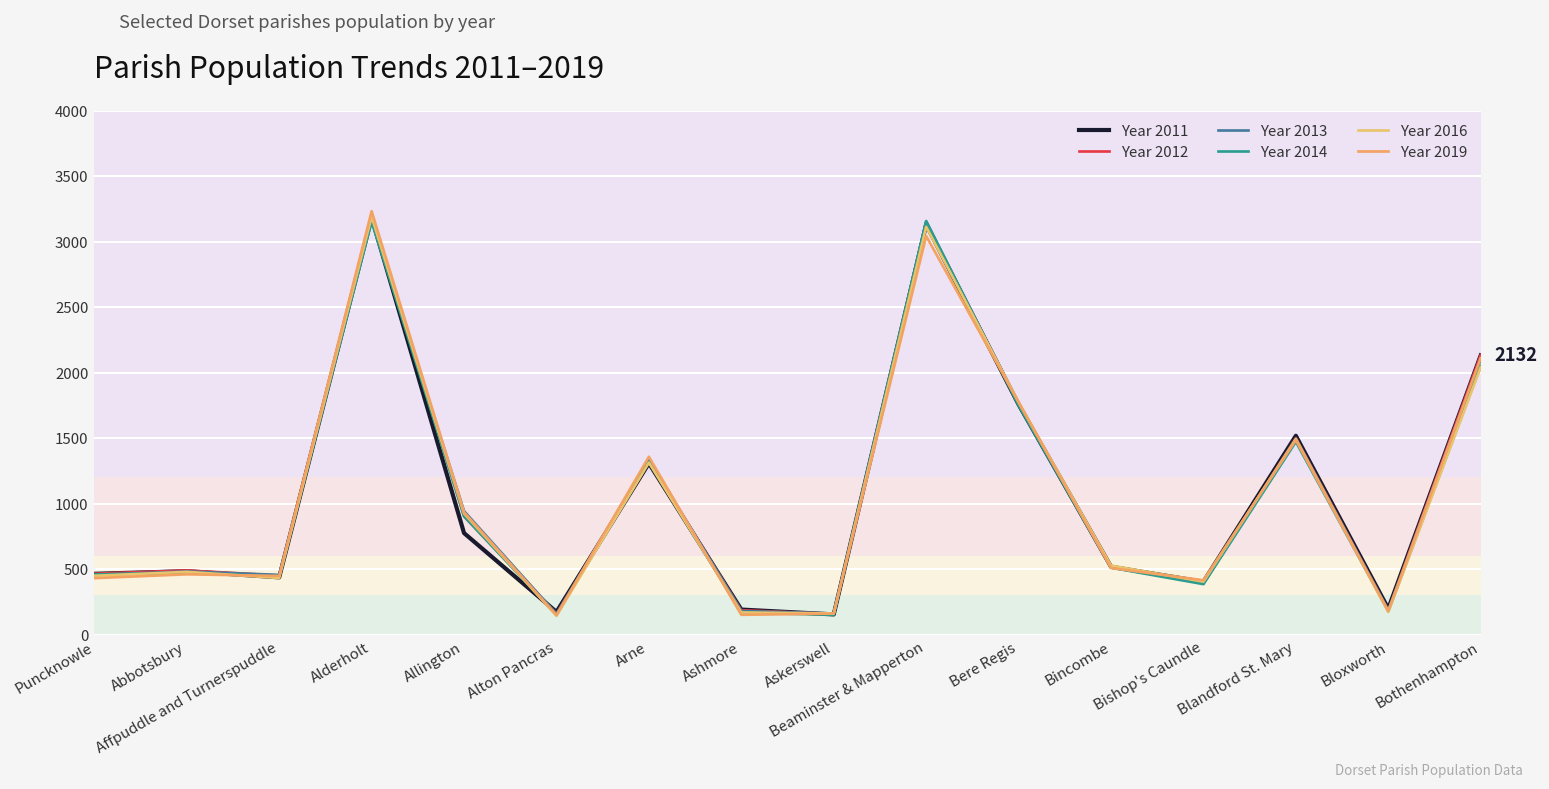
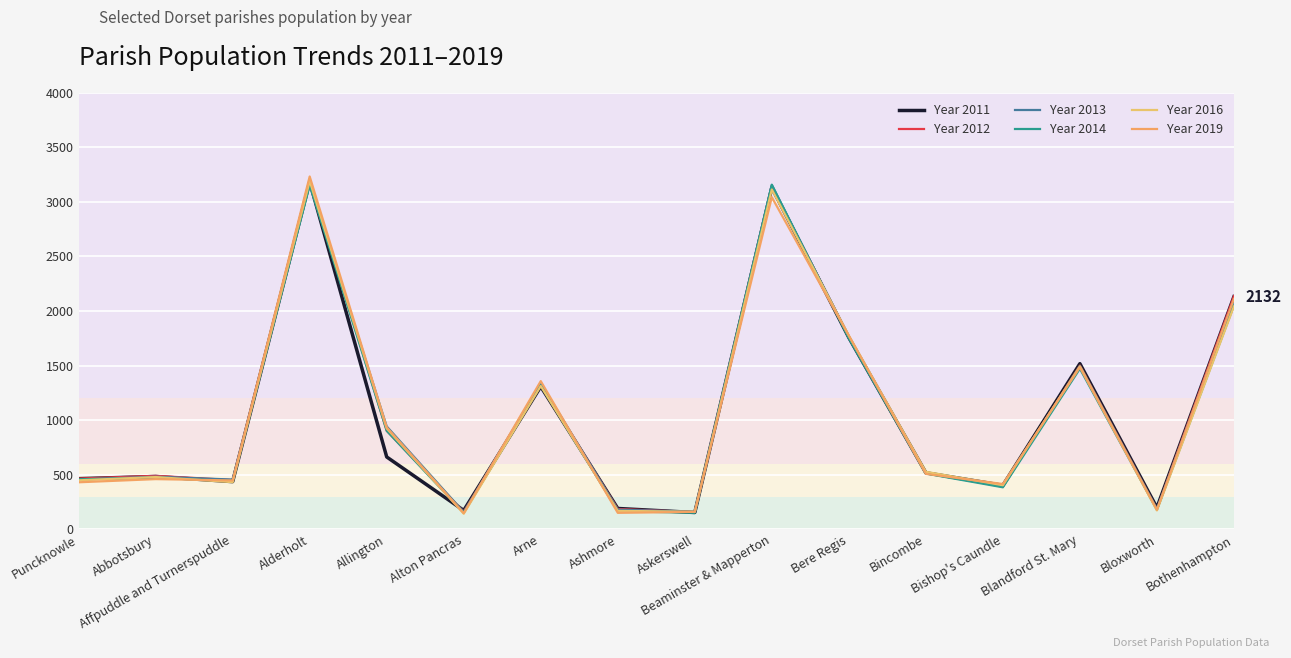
Year 2011, Allington: 780 -> 660
